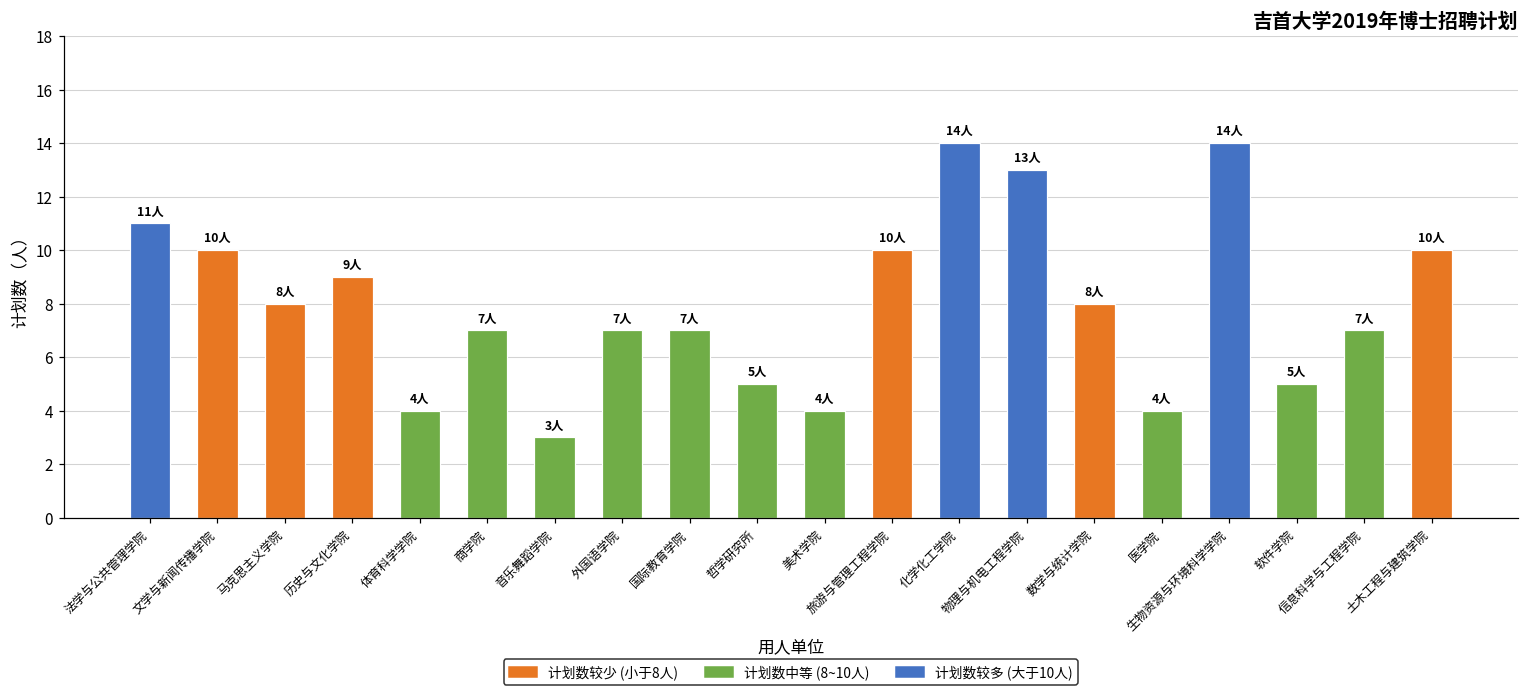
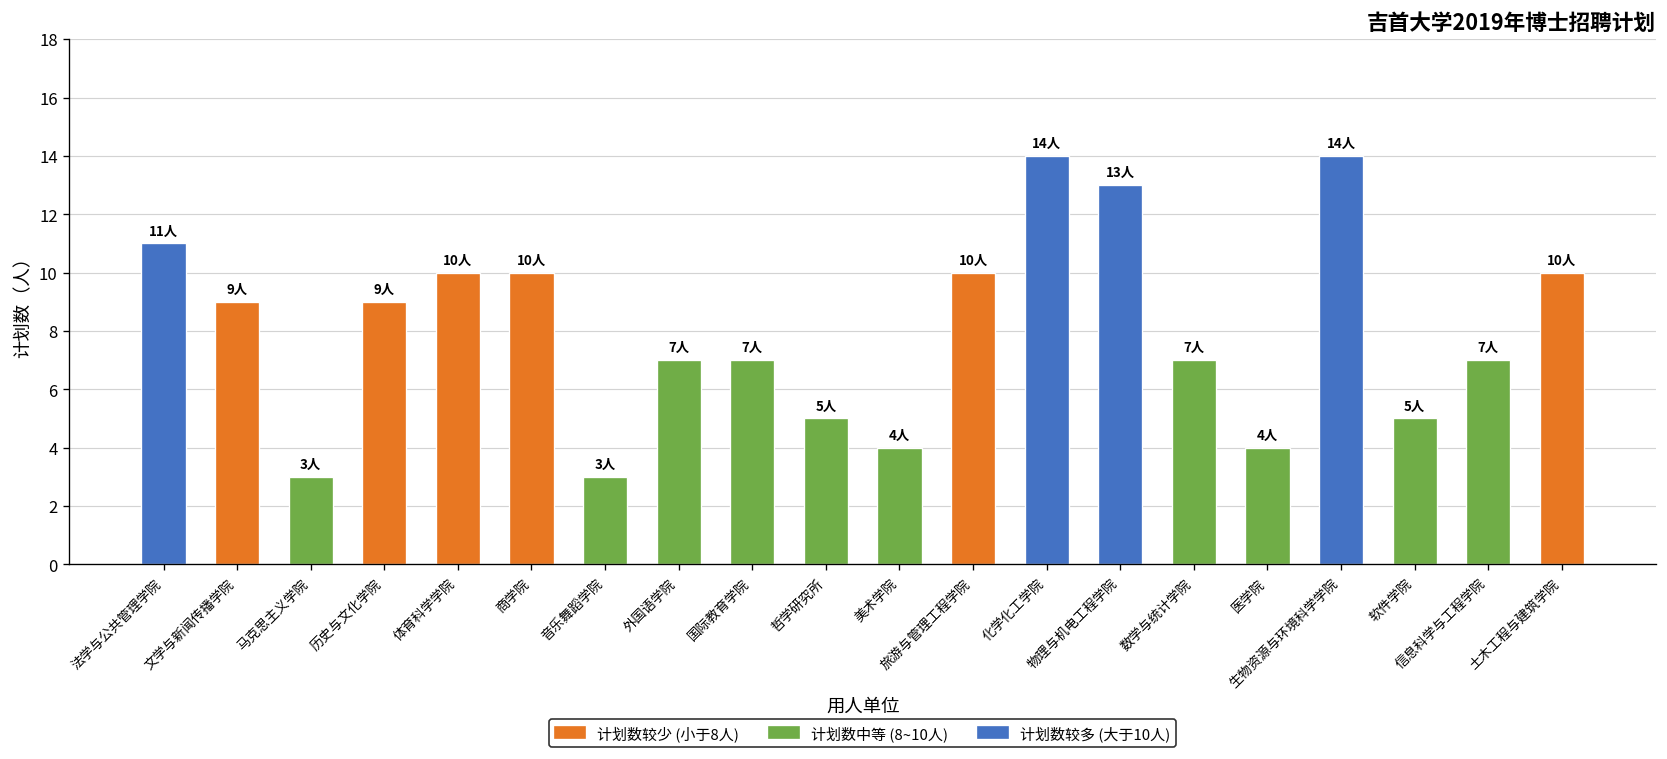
文学与新闻传播学院: 10人 -> 9人
马克思主义学院: 8人 -> 3人
体育科学学院: 4人 -> 10人
商学院: 7人 -> 10人
数学与统计学院: 8人 -> 7人
